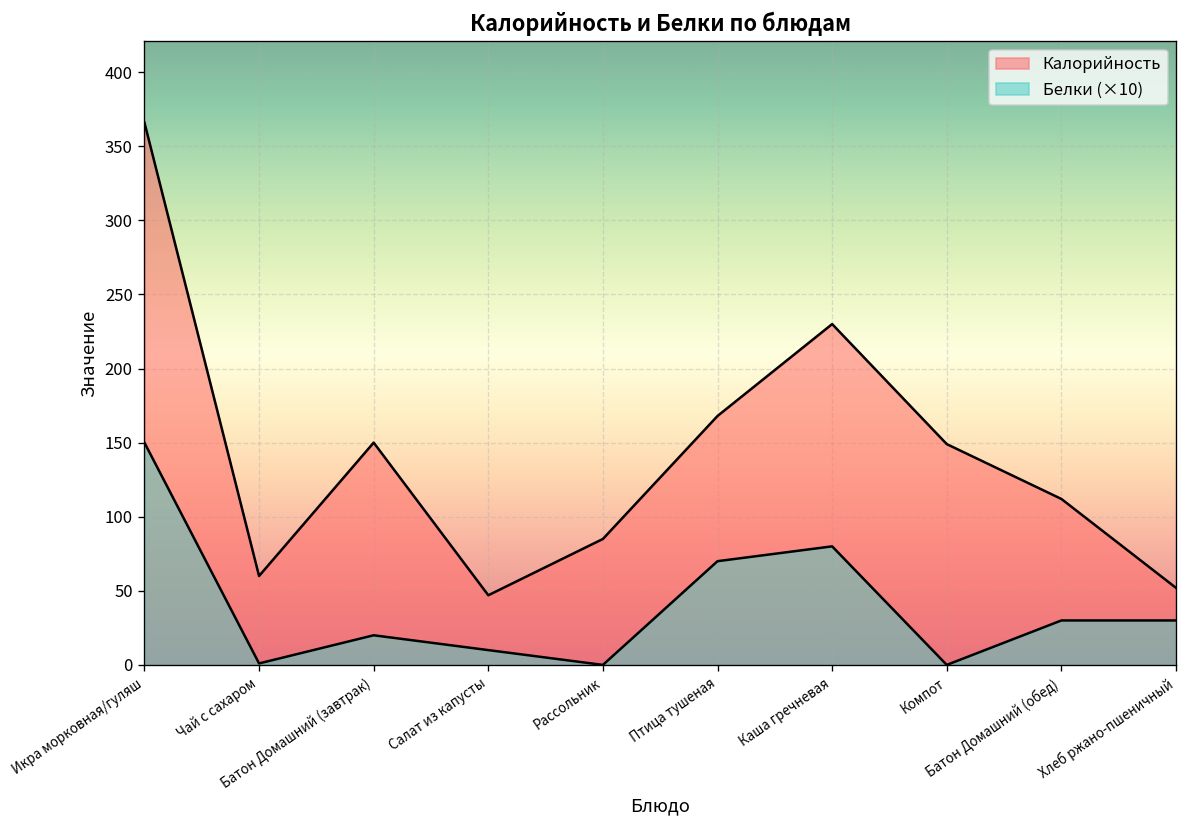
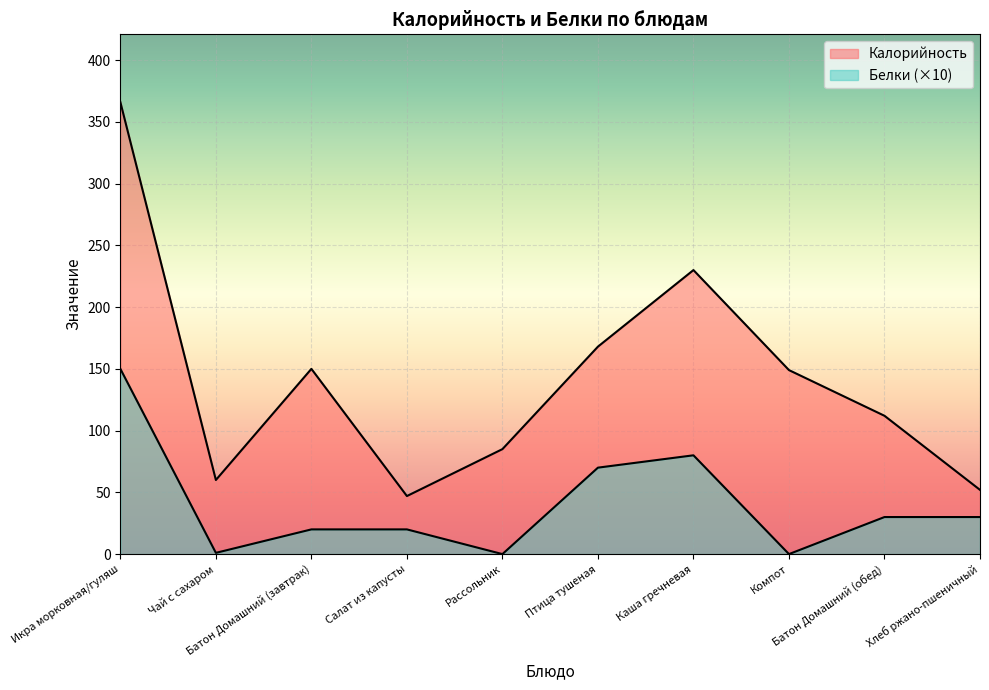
Белки (×10), Салат из капусты: 10 -> 20
